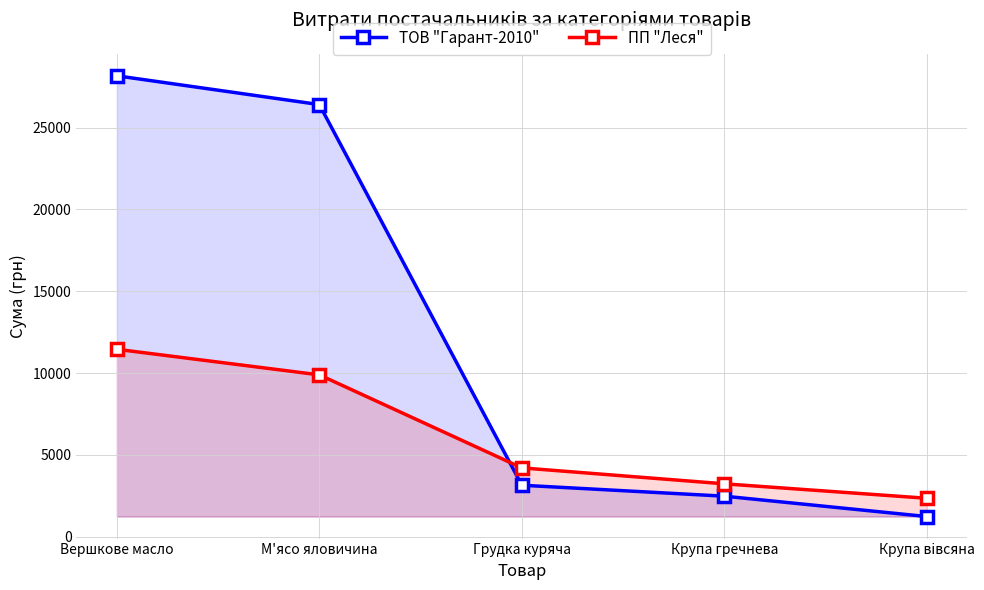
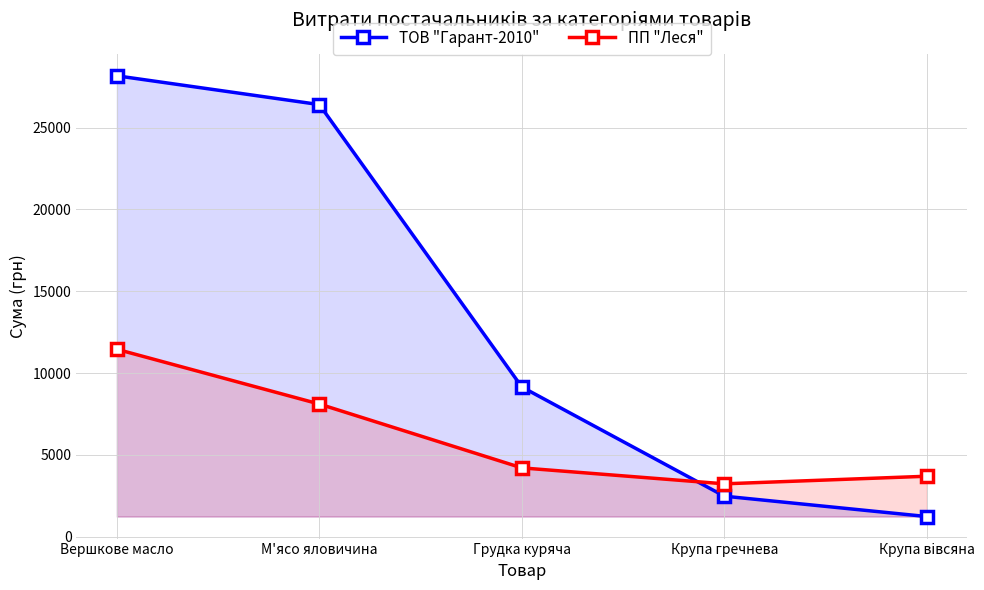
ПП "Леся", М'ясо яловичина: 9900 -> 8100
ТОВ "Гарант-2010", Грудка куряча: 3100 -> 9100
ПП "Леся", Крупа вівсяна: 2400 -> 3700
